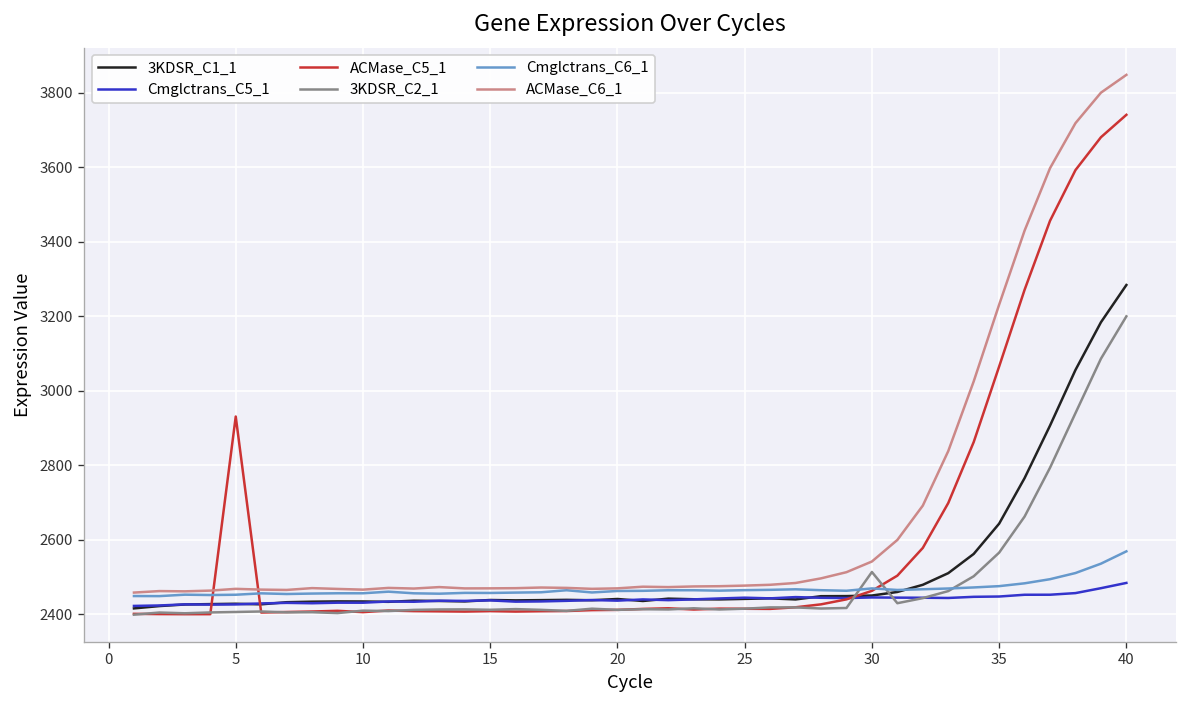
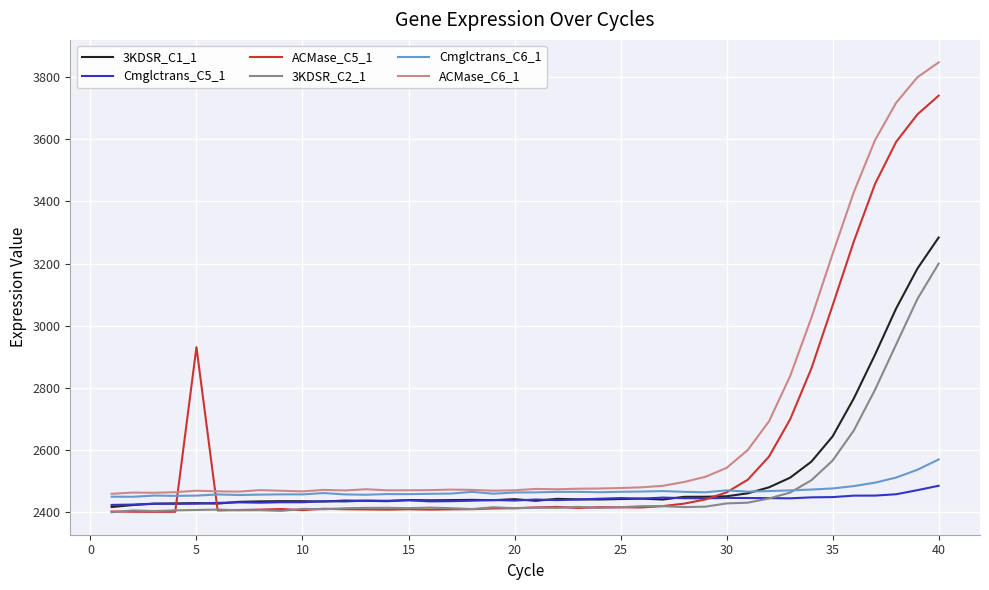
3KDSR_C2_1, 30: 2510 -> 2430
